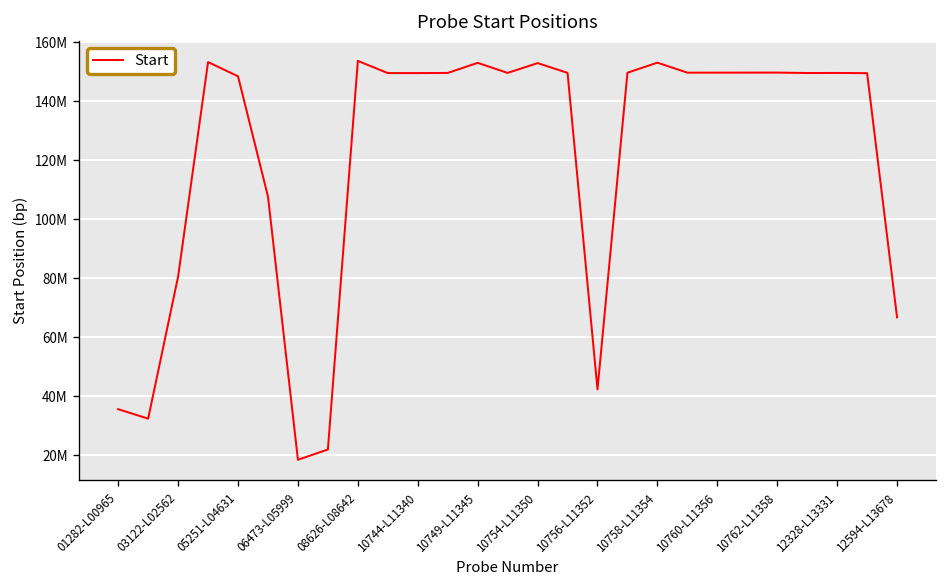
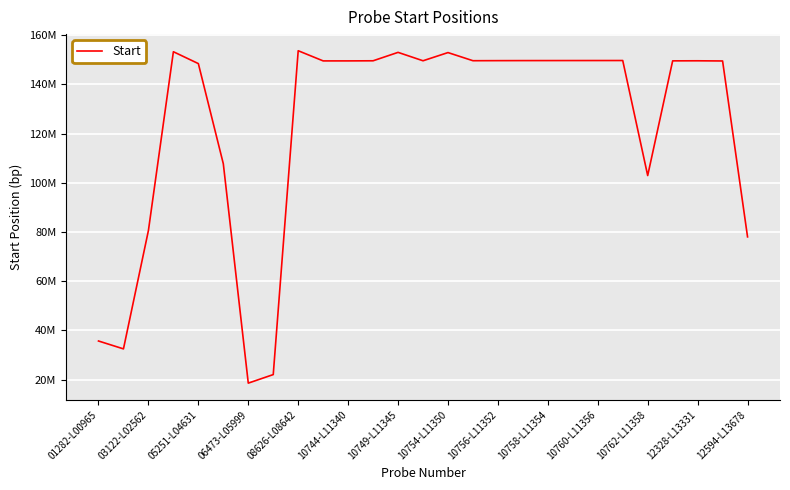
10756-L11352: 42000000 -> 150000000
10758-L11354: 153000000 -> 150000000
10762-L11358: 150000000 -> 103000000
12594-L13678: 67000000 -> 78000000
